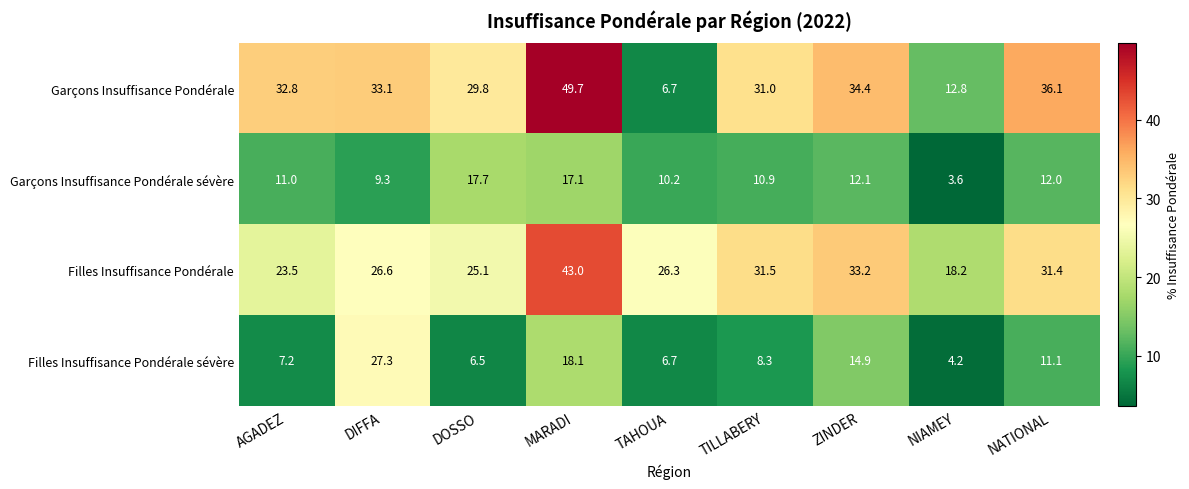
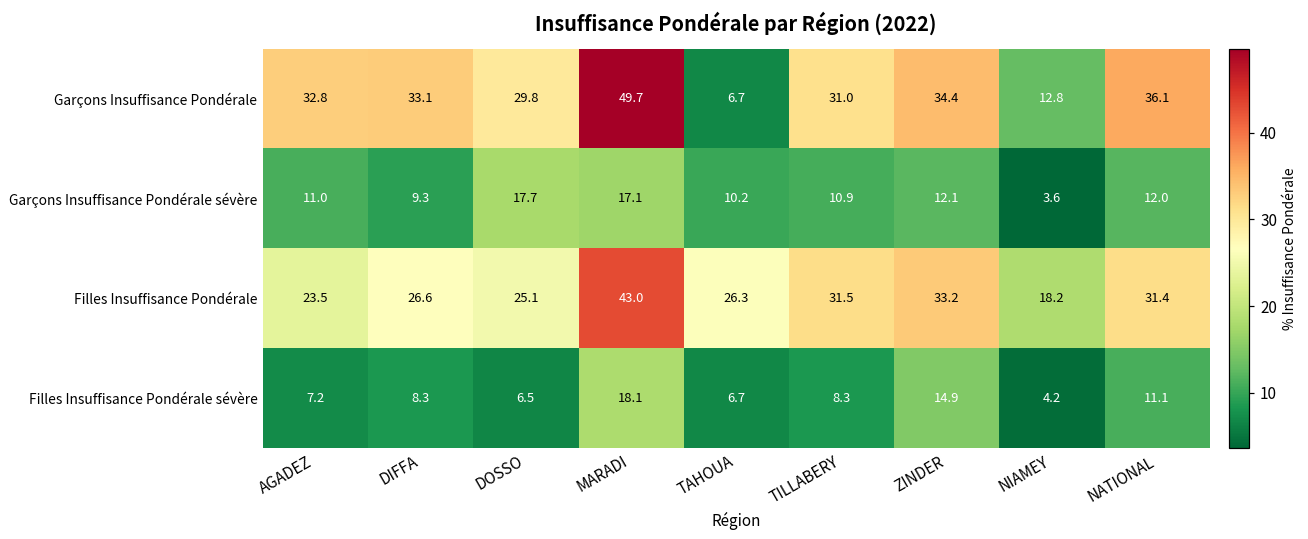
Filles Insuffisance Pondérale sévère, DIFFA: 27.3 -> 8.3
